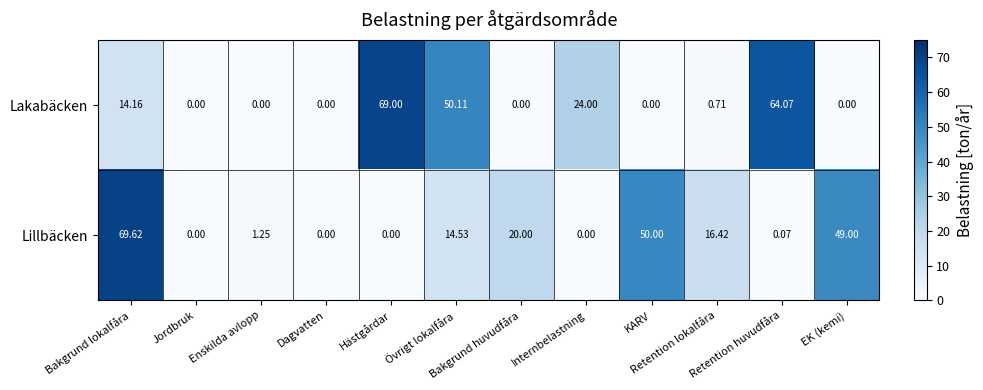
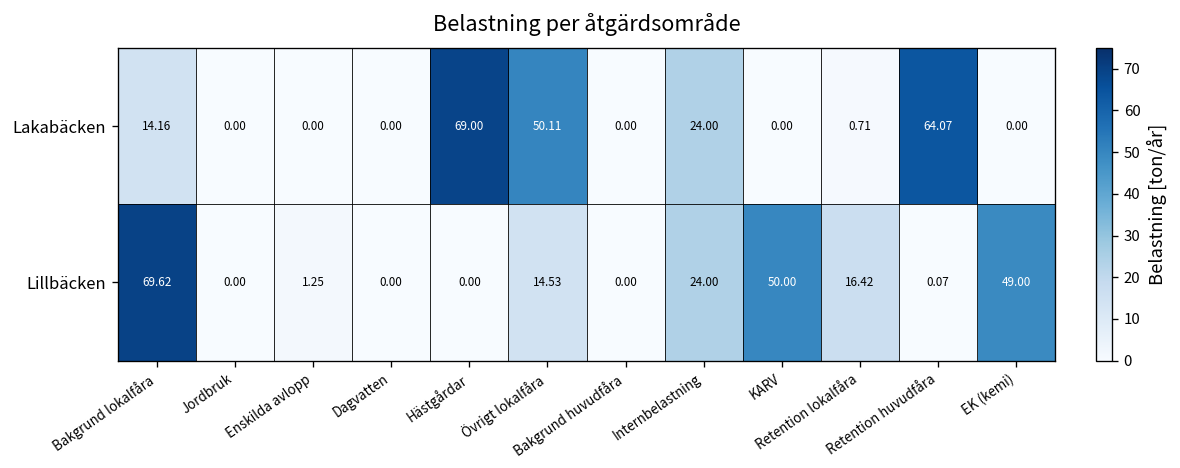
Lillbäcken, Bakgrund huvudfåra: 20.00 -> 0.00
Lillbäcken, Internbelastning: 0.00 -> 24.00
